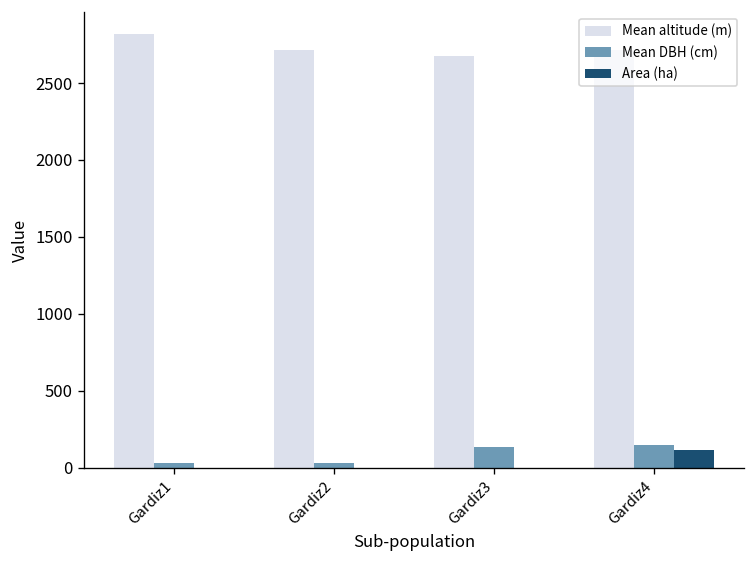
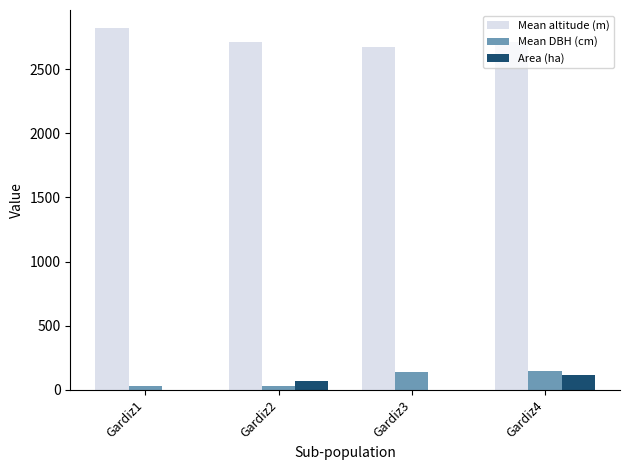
Area (ha), Gardiz2: 0 -> 70
